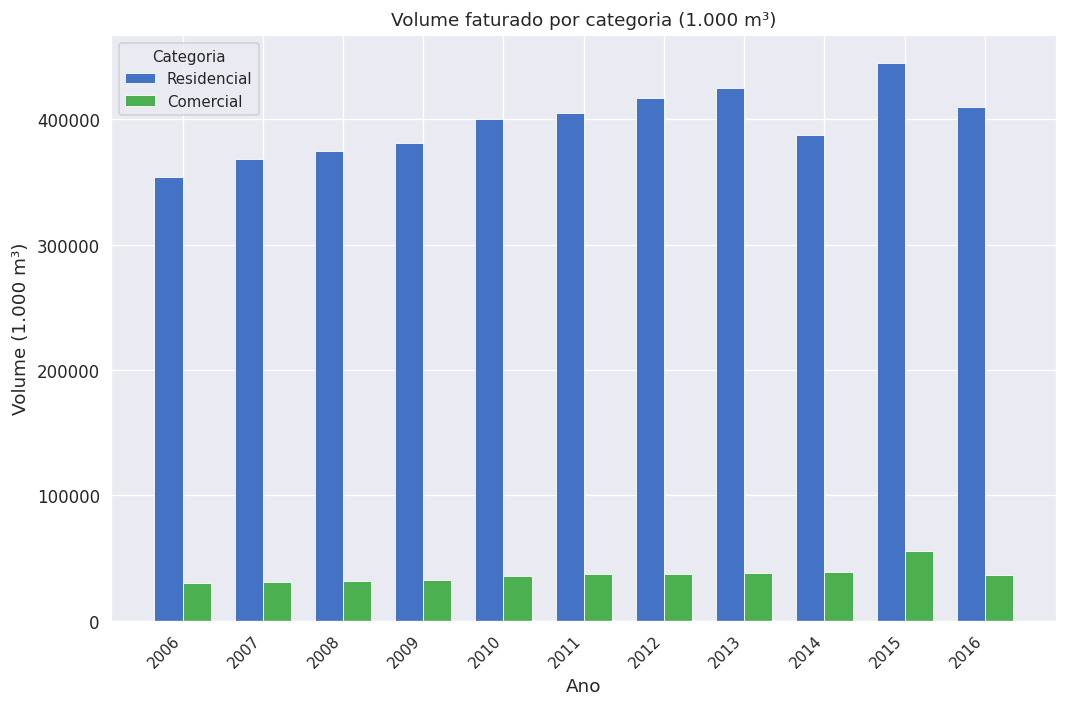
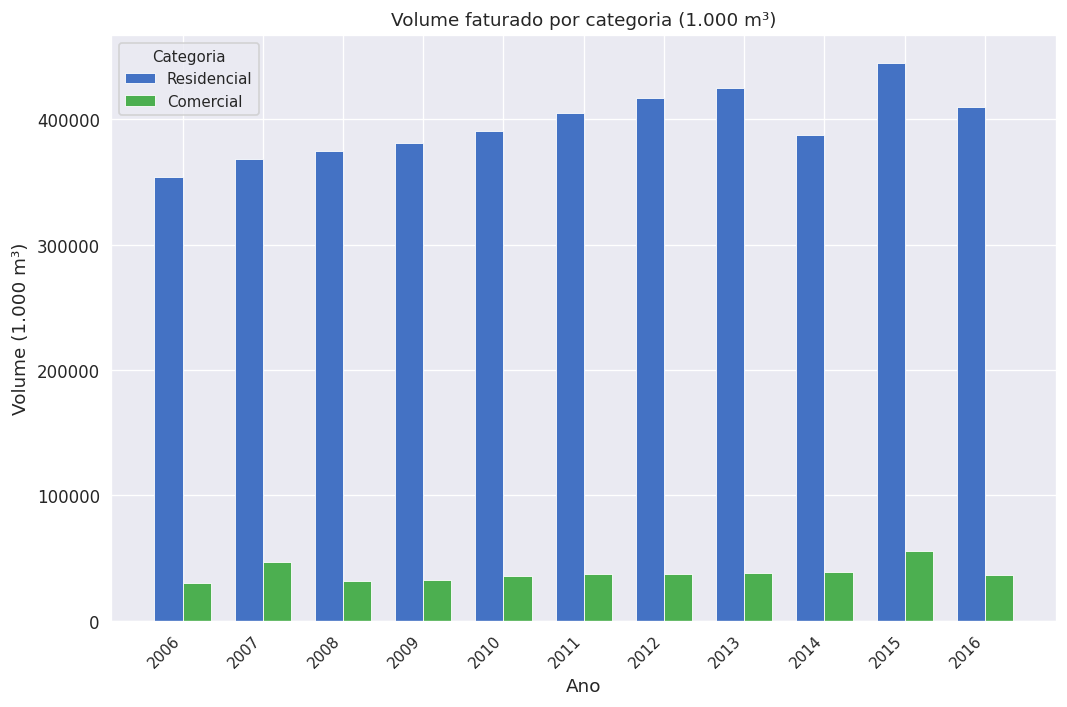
Comercial, 2007: 31000 -> 47000
Residencial, 2010: 400000 -> 390000
